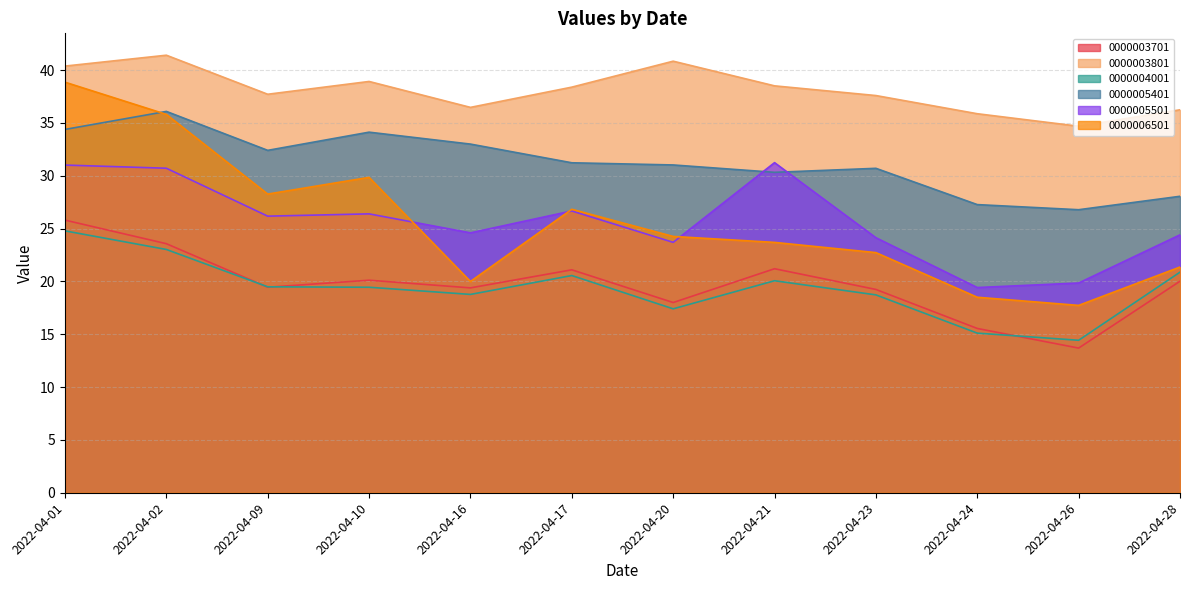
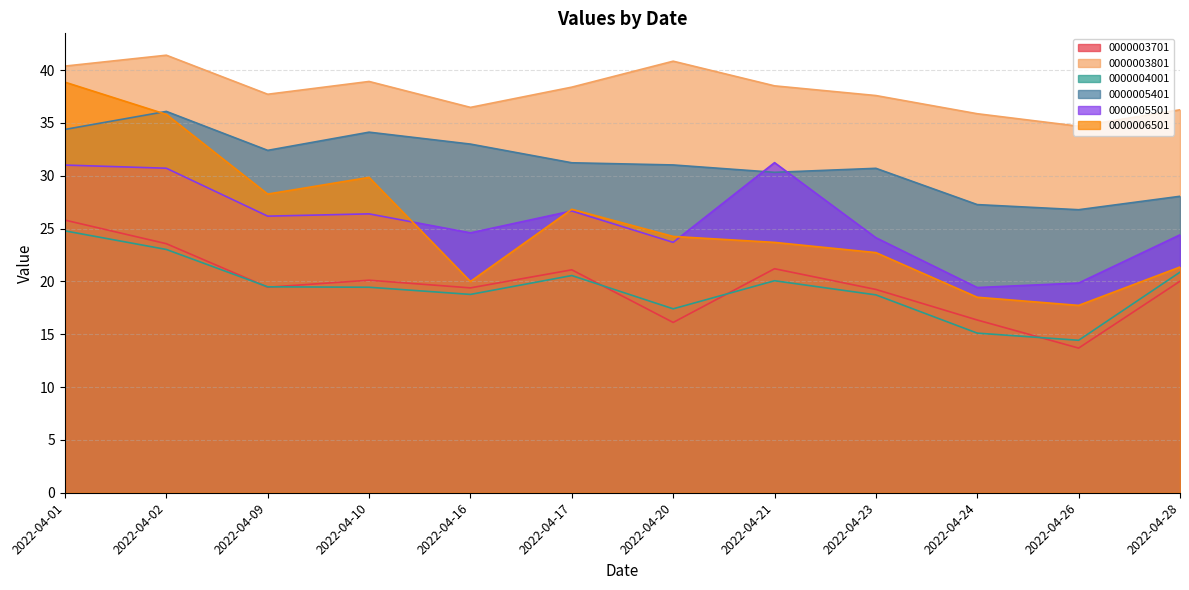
0000003701, 2022-04-20: 18.0 -> 16.1
0000003701, 2022-04-24: 15.5 -> 16.3
